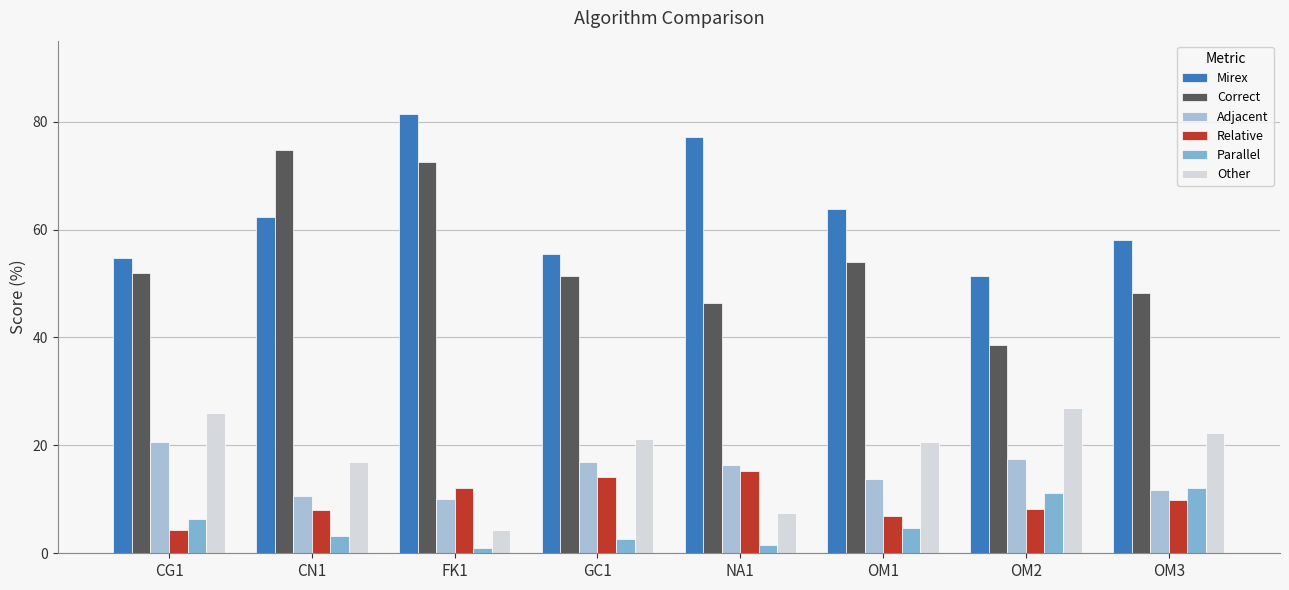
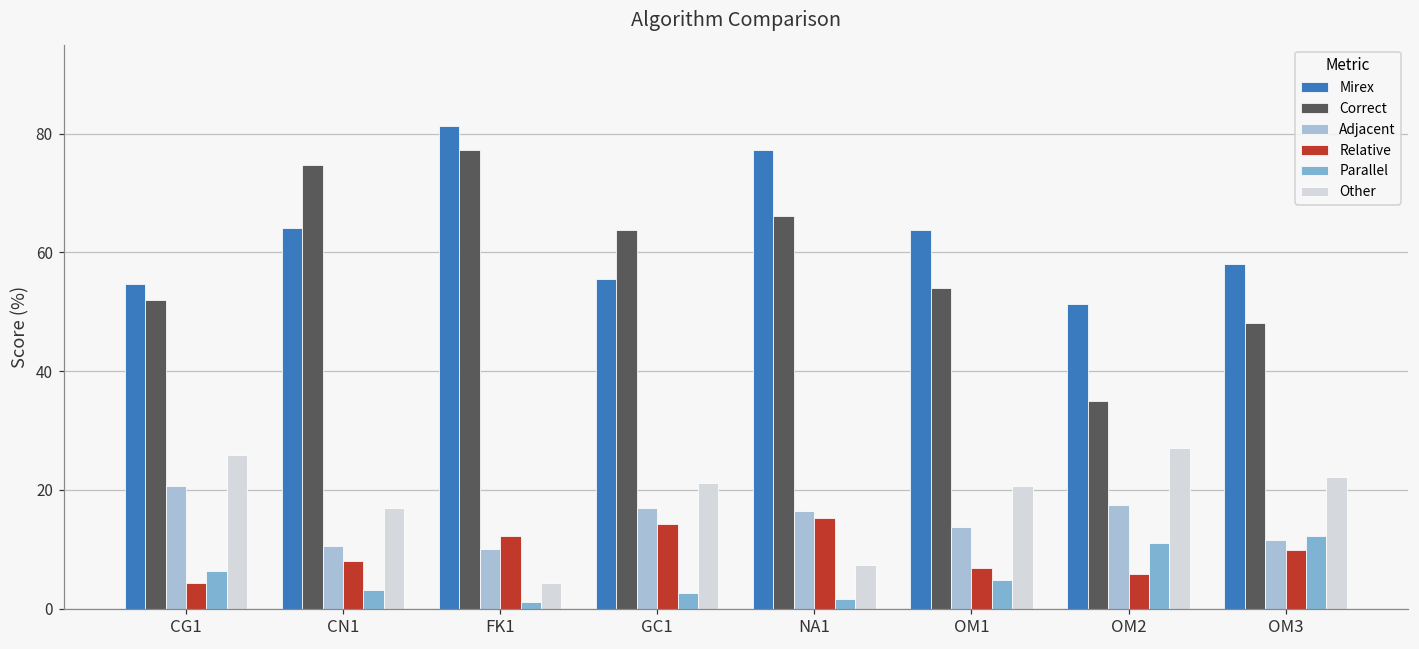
Mirex, CN1: 62 -> 64
Correct, FK1: 72 -> 77
Correct, GC1: 51 -> 64
Correct, NA1: 46 -> 66
Correct, OM2: 39 -> 35
Relative, OM2: 8 -> 6
